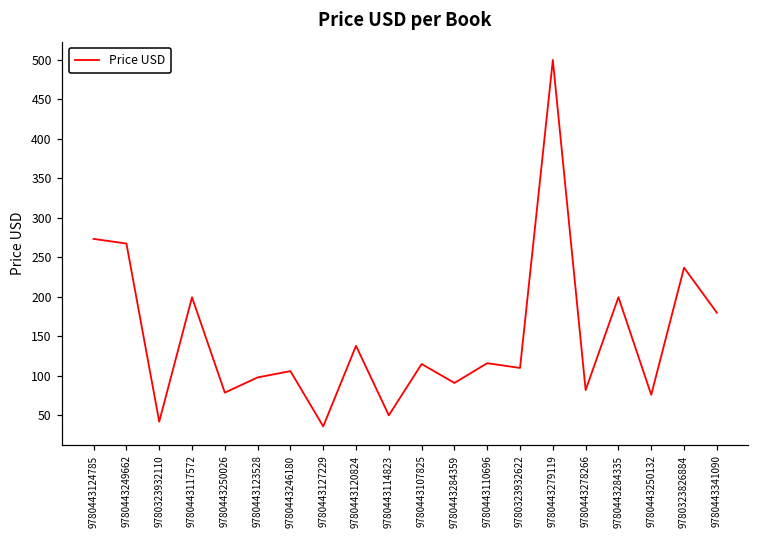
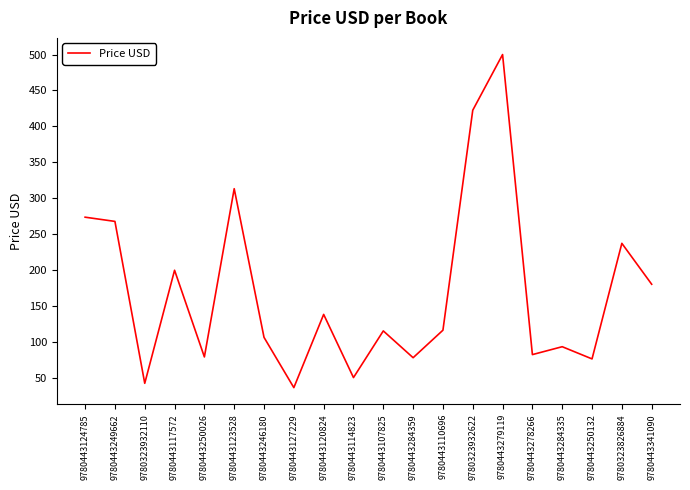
9780443123528: 100 -> 310
9780443284359: 90 -> 80
9780323932622: 110 -> 420
9780443284335: 200 -> 90
